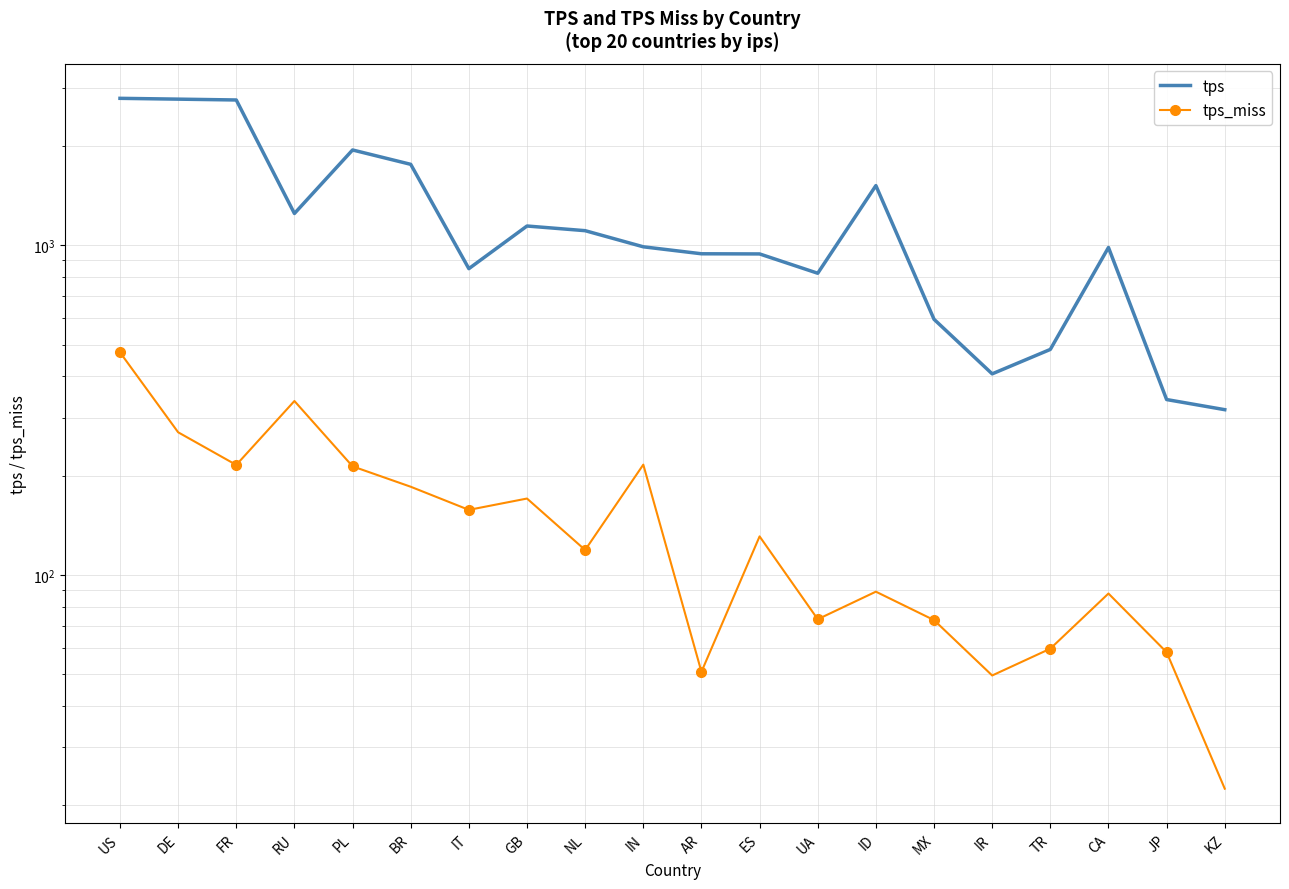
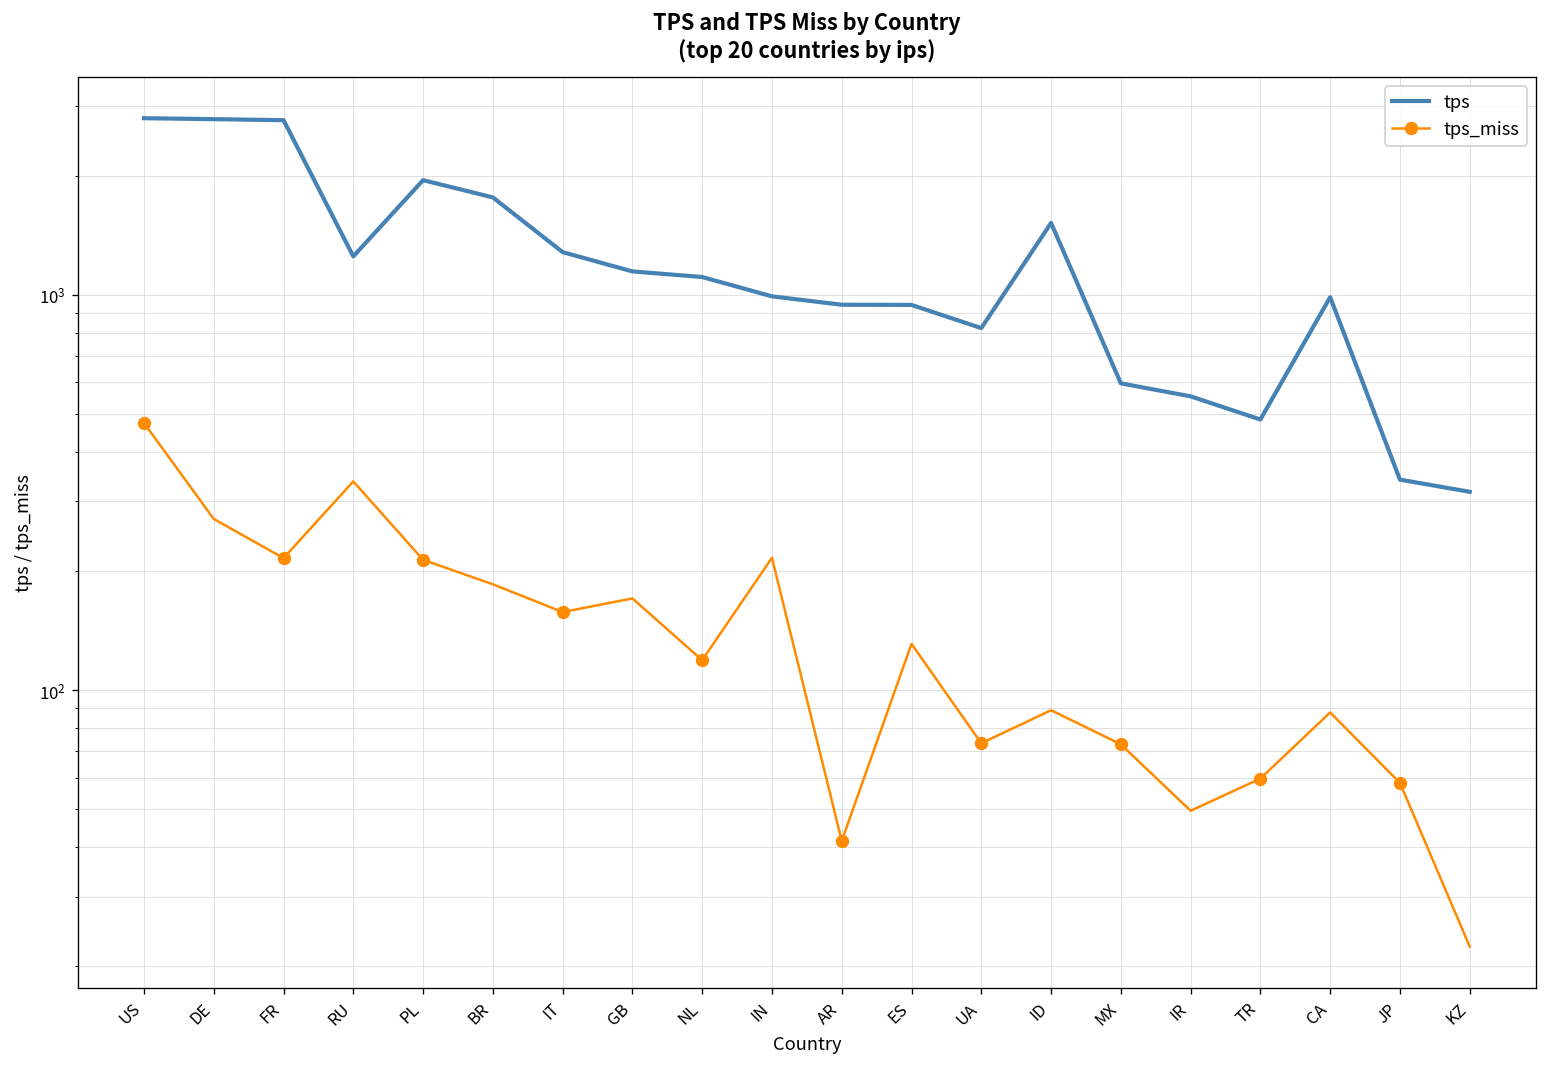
tps, IT: 850 -> 1280
tps_miss, AR: 51 -> 41
tps, IR: 410 -> 550
